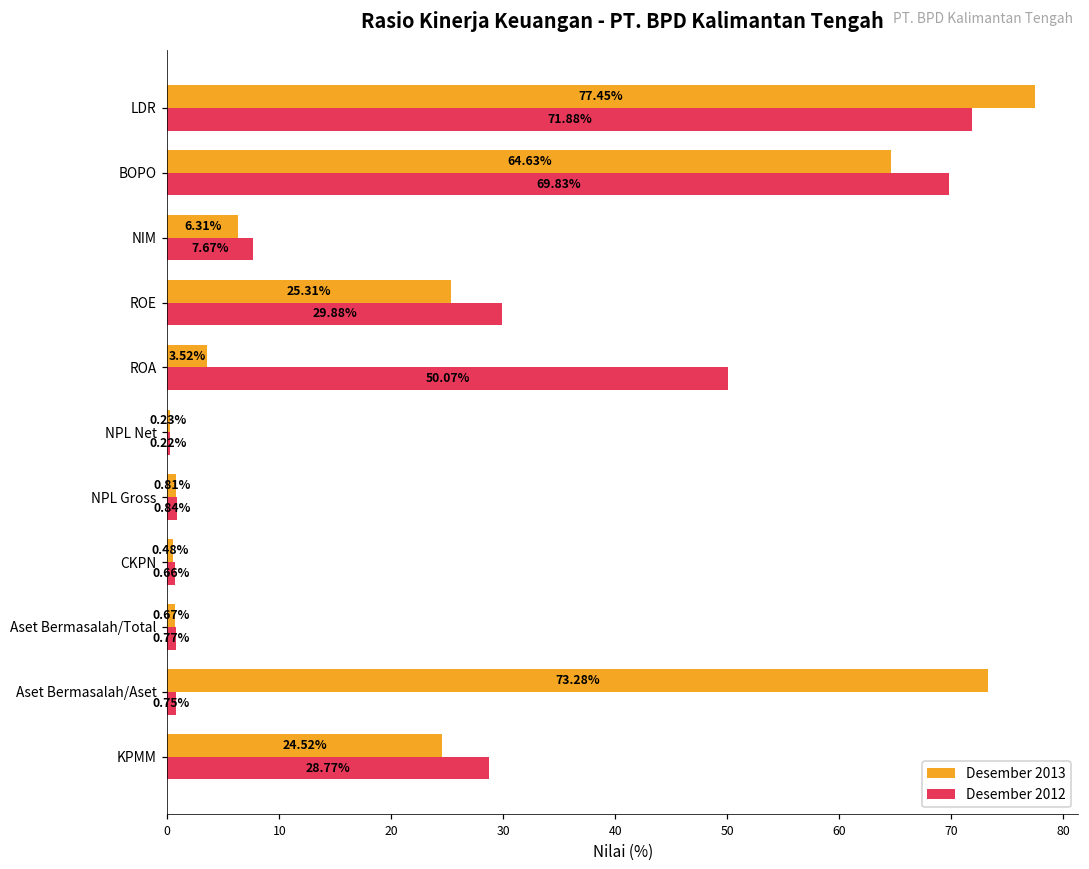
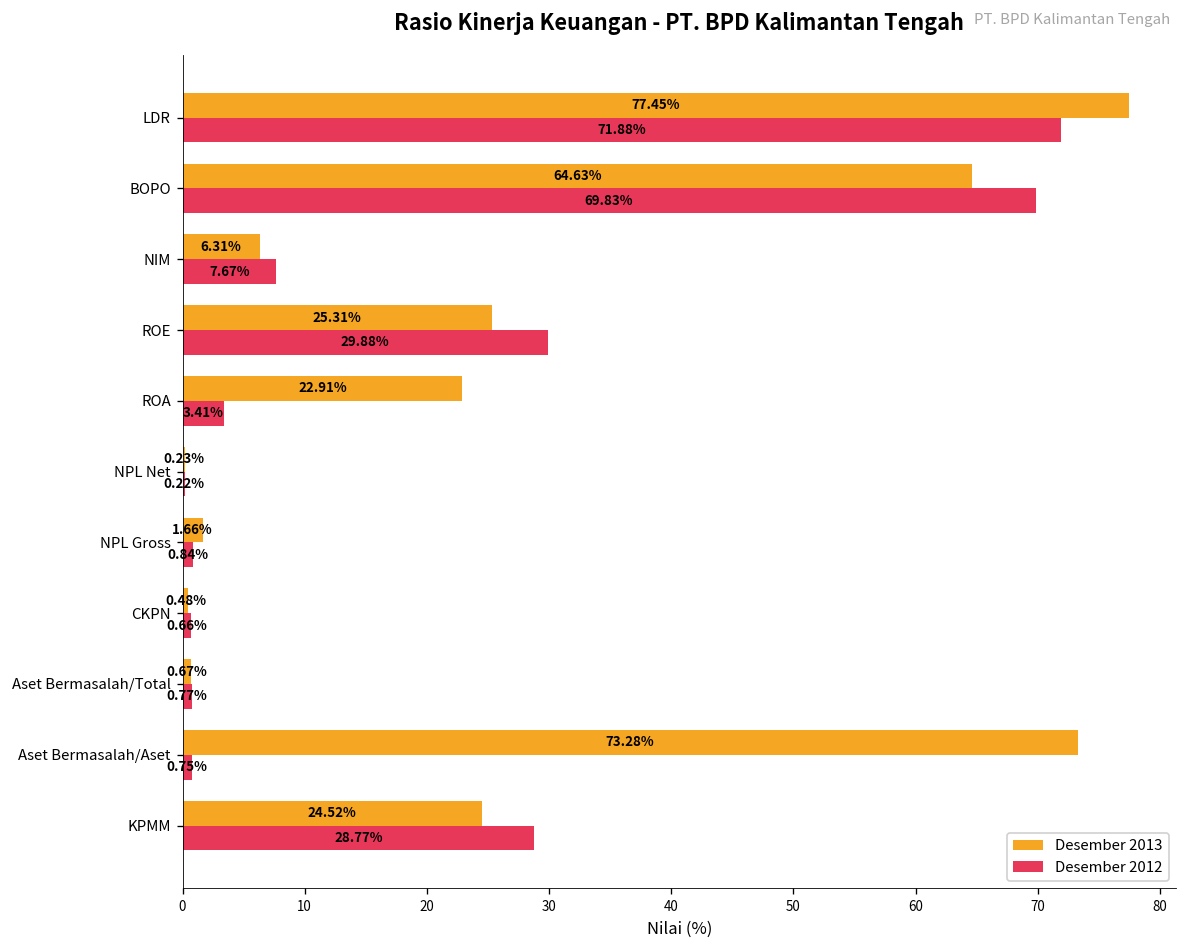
Desember 2013, ROA: 3.52% -> 22.91%
Desember 2012, ROA: 50.07% -> 3.41%
Desember 2013, NPL Gross: 0.81% -> 1.66%
